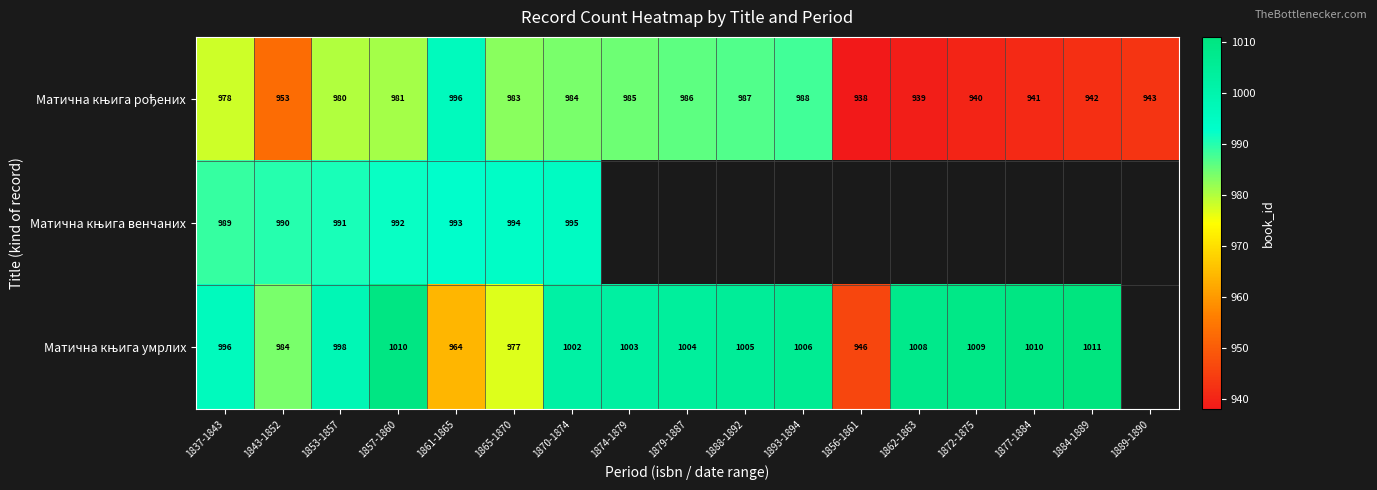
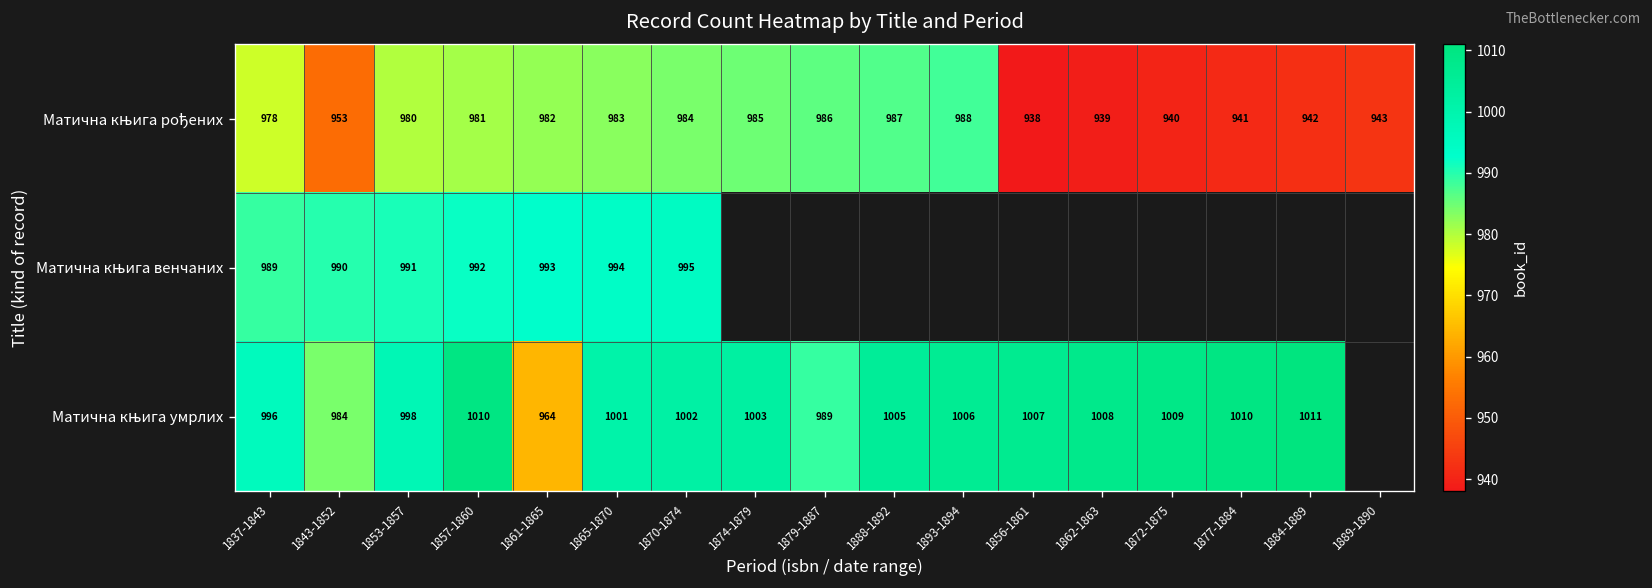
Матична књига рођених, 1861-1865: 996 -> 982
Матична књига умрлих, 1865-1870: 977 -> 1001
Матична књига умрлих, 1879-1887: 1004 -> 989
Матична књига умрлих, 1856-1861: 946 -> 1007
